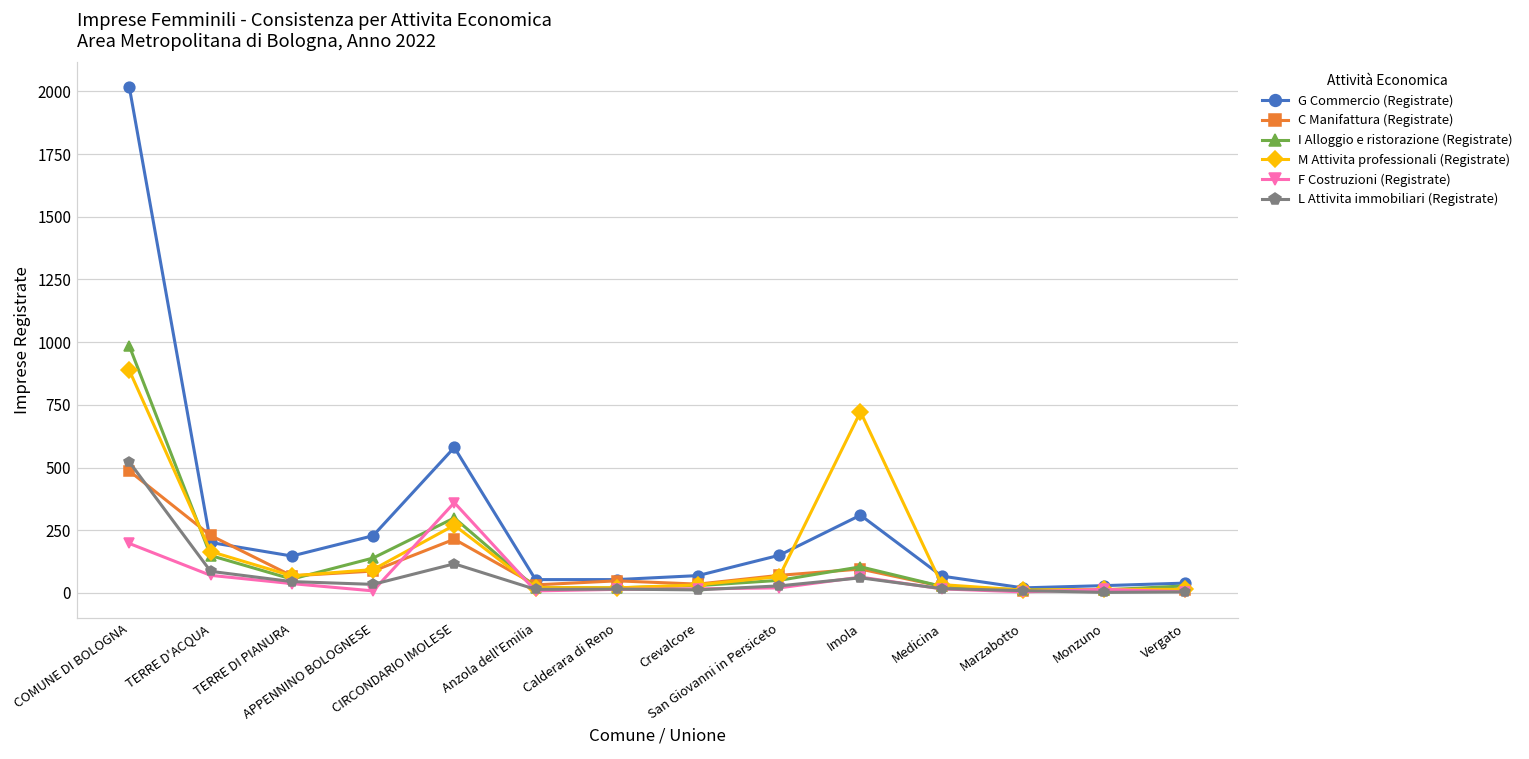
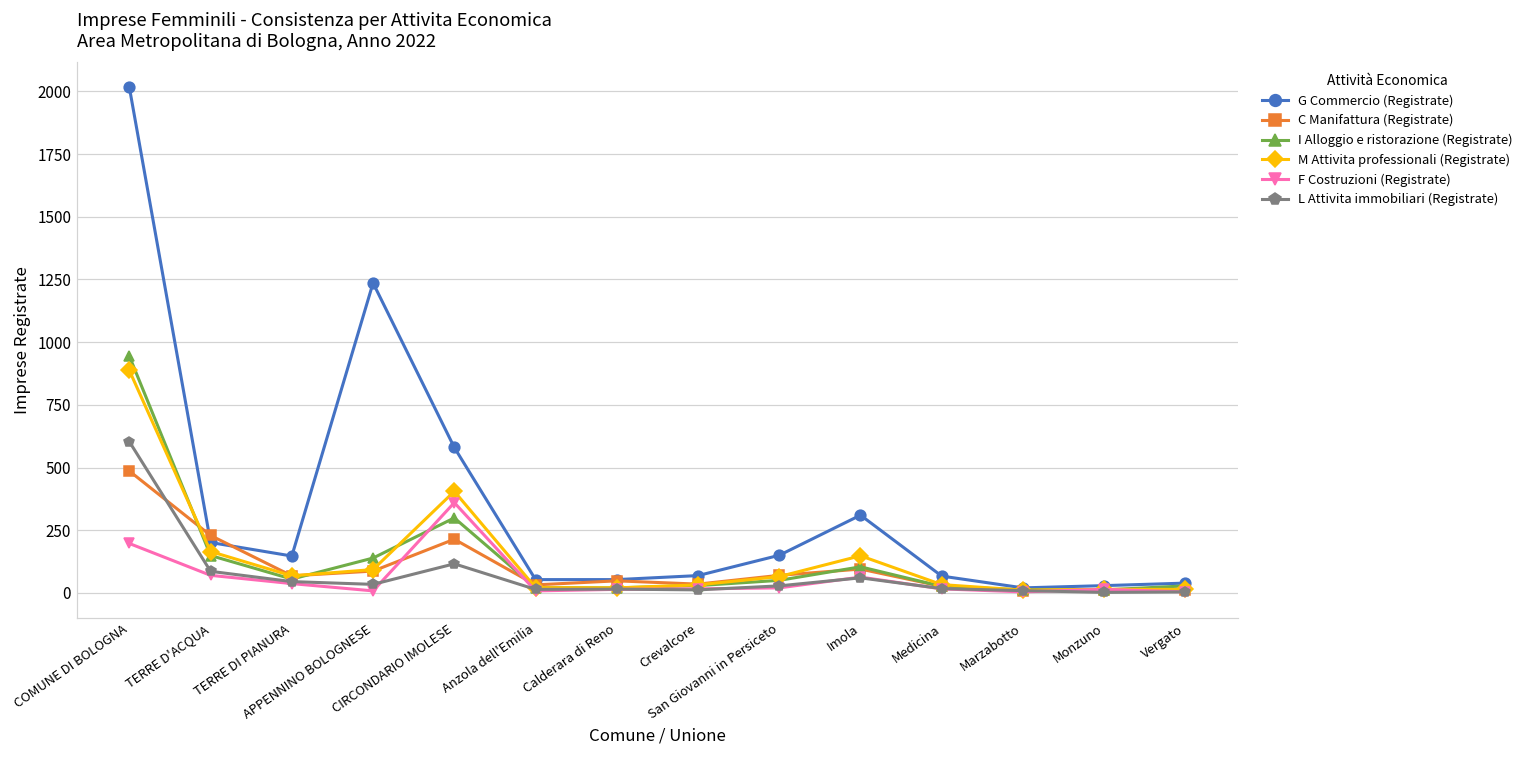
I Alloggio e ristorazione (Registrate), COMUNE DI BOLOGNA: 980 -> 940
L Attivita immobiliari (Registrate), COMUNE DI BOLOGNA: 520 -> 600
G Commercio (Registrate), APPENNINO BOLOGNESE: 230 -> 1240
M Attivita professionali (Registrate), CIRCONDARIO IMOLESE: 270 -> 410
M Attivita professionali (Registrate), Imola: 720 -> 150
